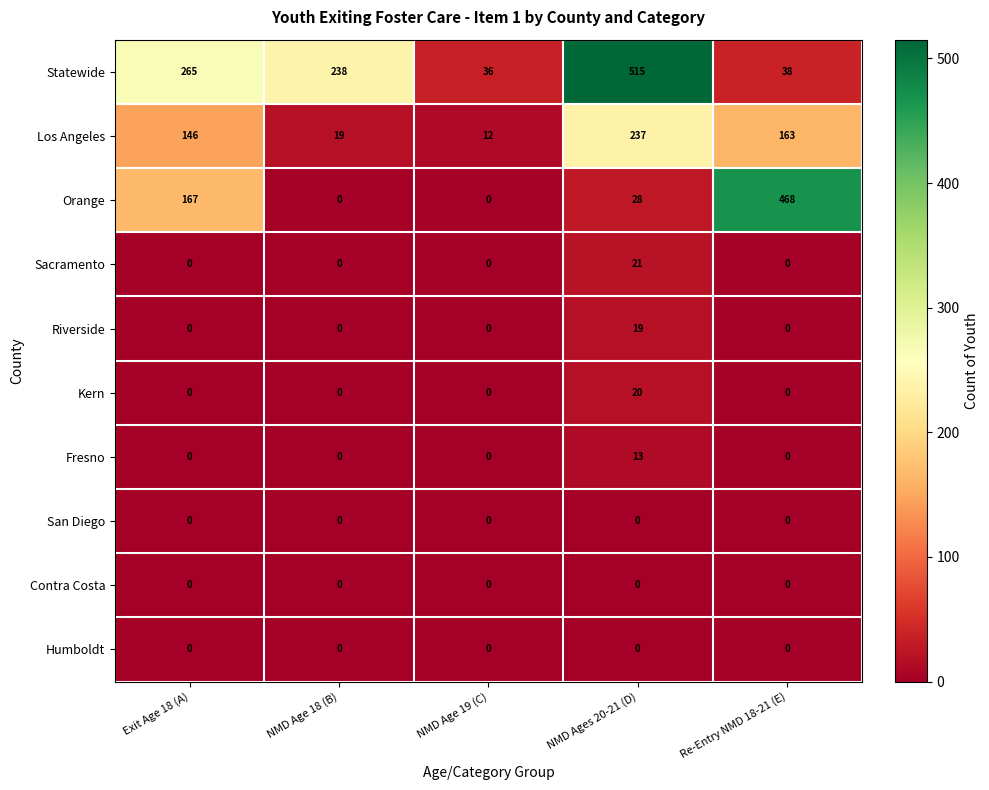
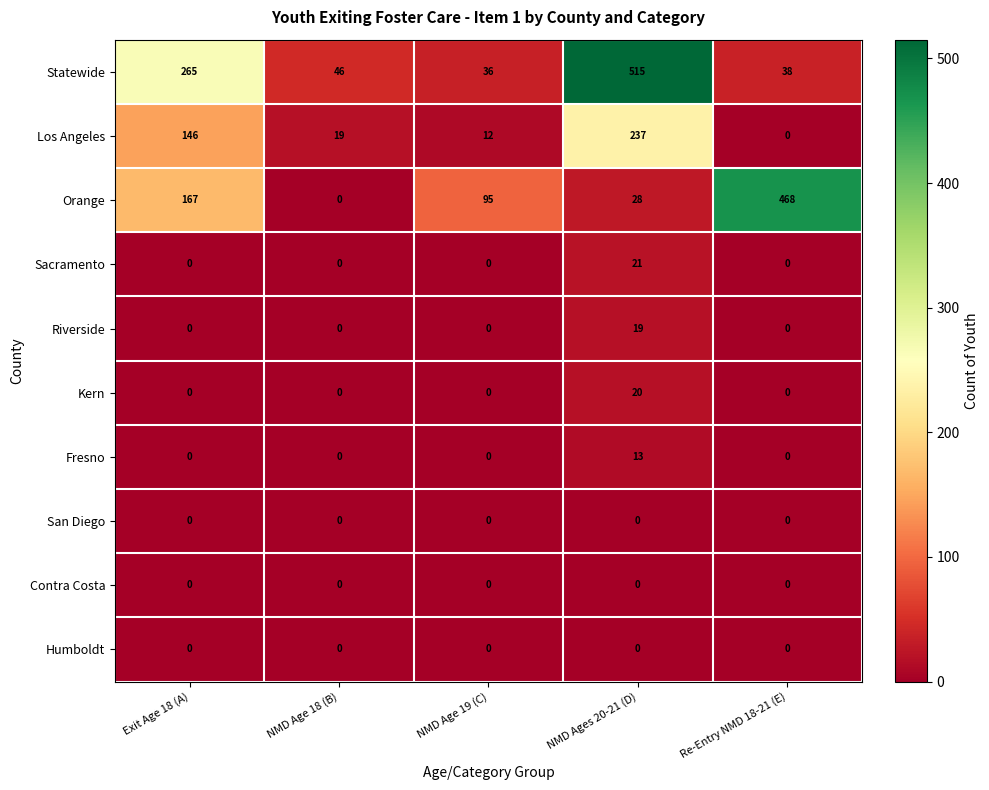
Statewide, NMD Age 18 (B): 238 -> 46
Los Angeles, Re-Entry NMD 18-21 (E): 163 -> 0
Orange, NMD Age 19 (C): 0 -> 95
